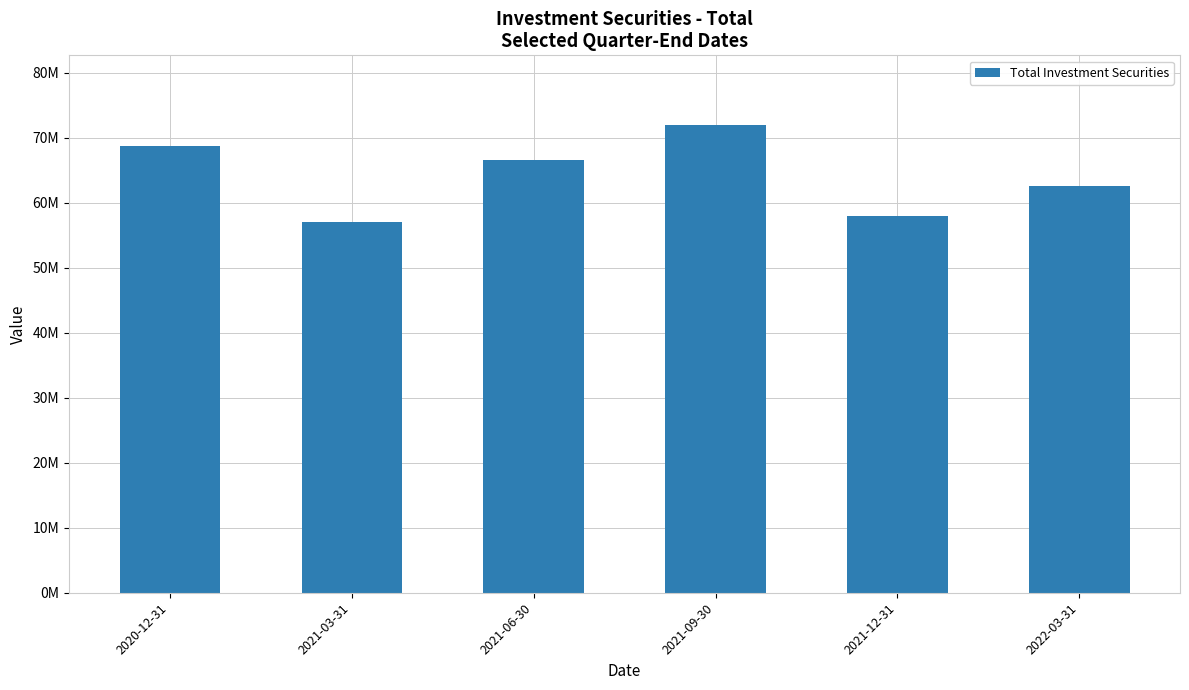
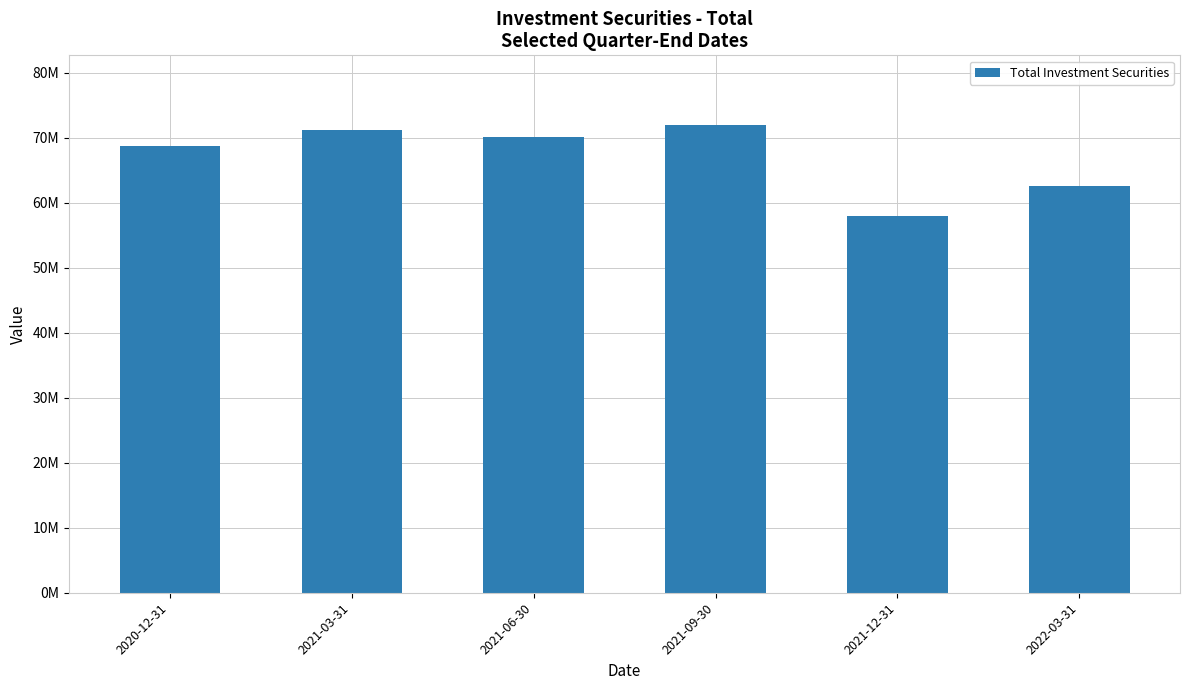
2021-03-31: 57000000 -> 71000000
2021-06-30: 67000000 -> 70000000
